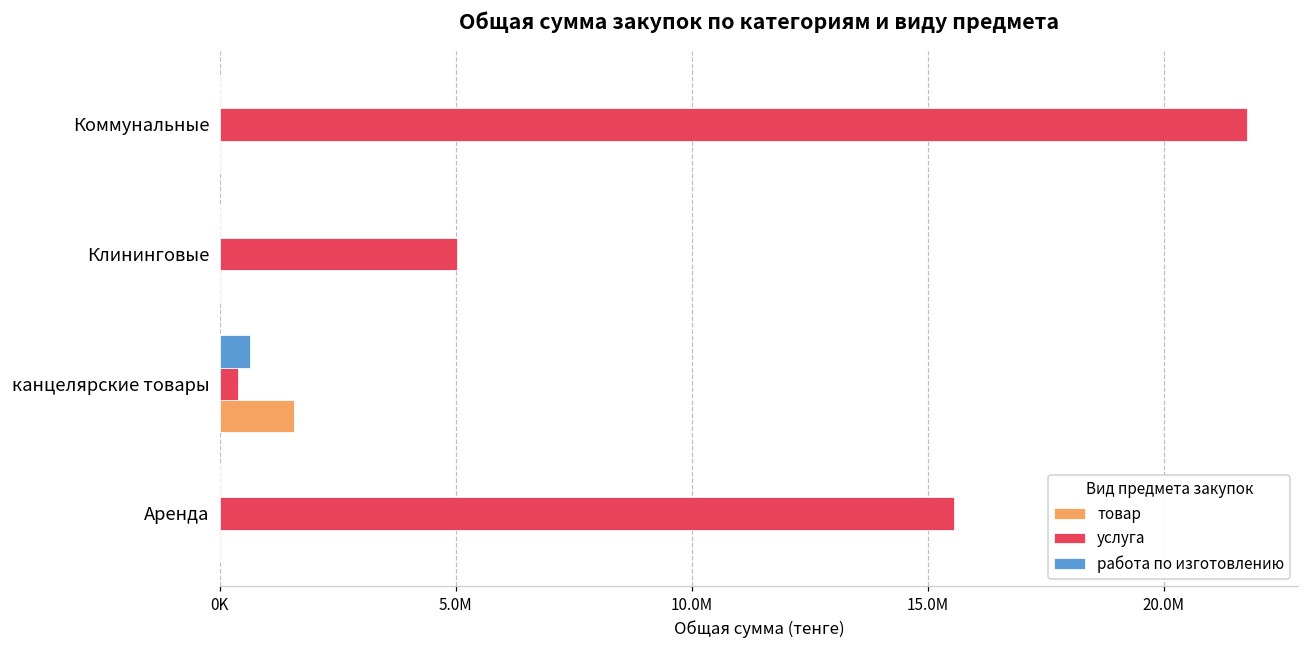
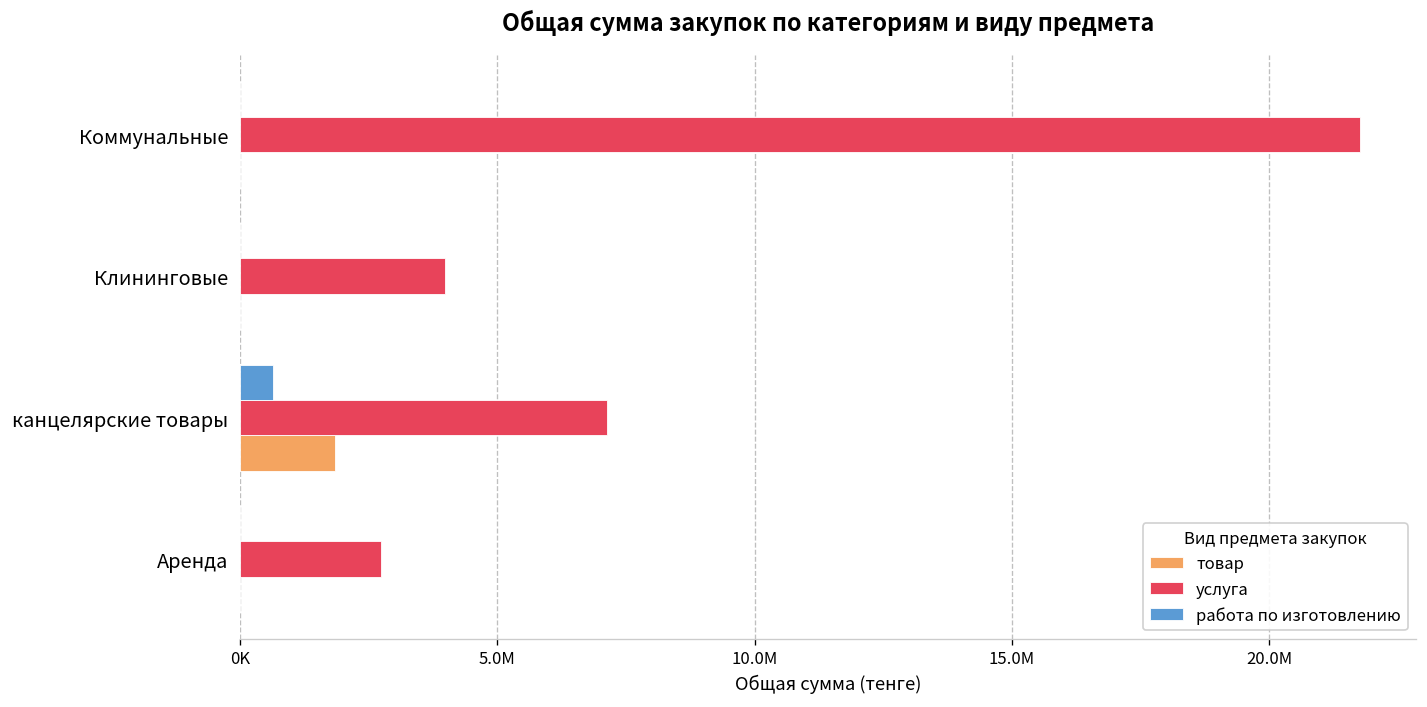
услуга, Клининговые: 5000000 -> 4000000
услуга, канцелярские товары: 400000 -> 7100000
товар, канцелярские товары: 1600000 -> 1900000
услуга, Аренда: 15600000 -> 2800000
